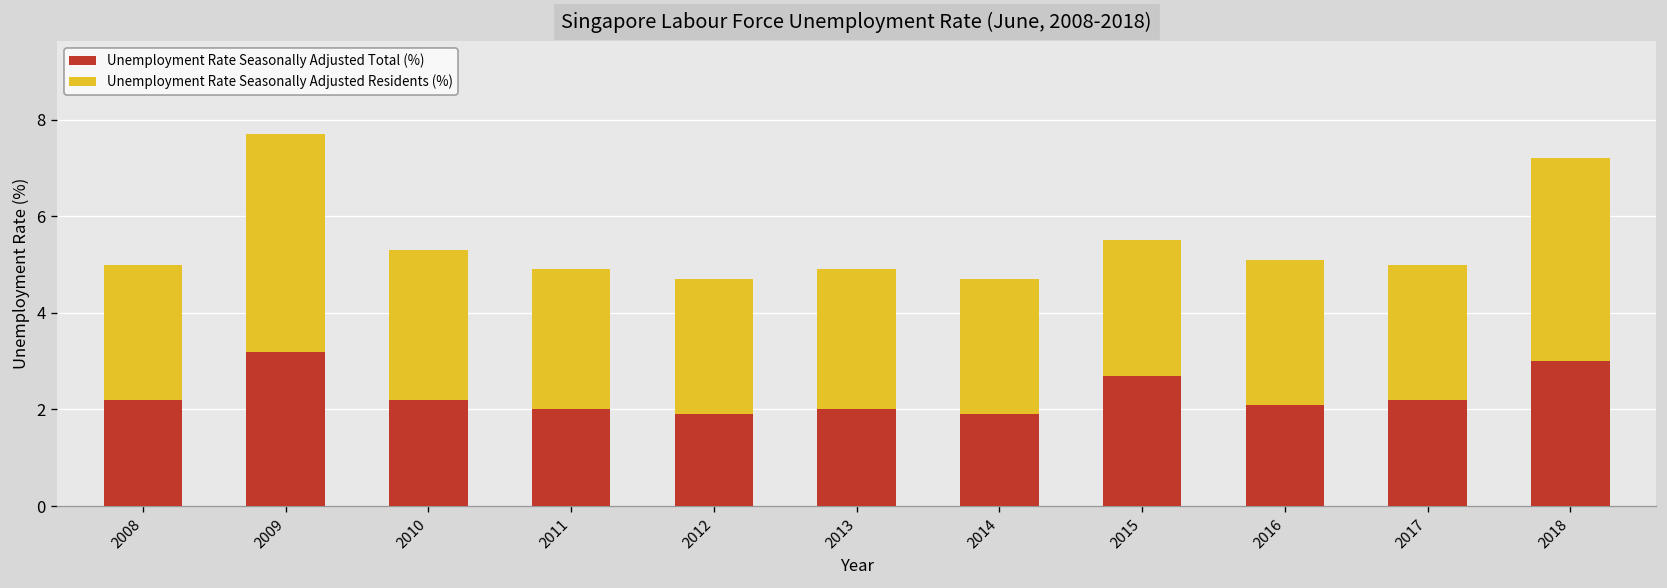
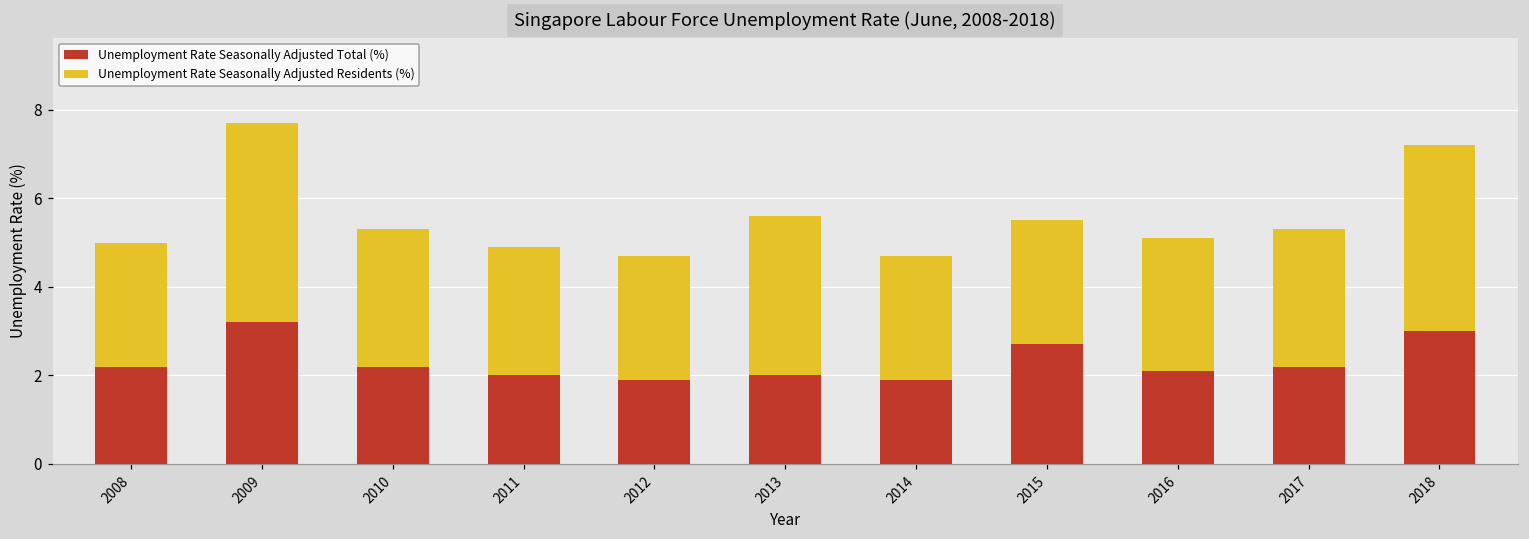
Unemployment Rate Seasonally Adjusted Residents (%), 2013: 2.9 -> 3.6
Unemployment Rate Seasonally Adjusted Residents (%), 2017: 2.8 -> 3.1
